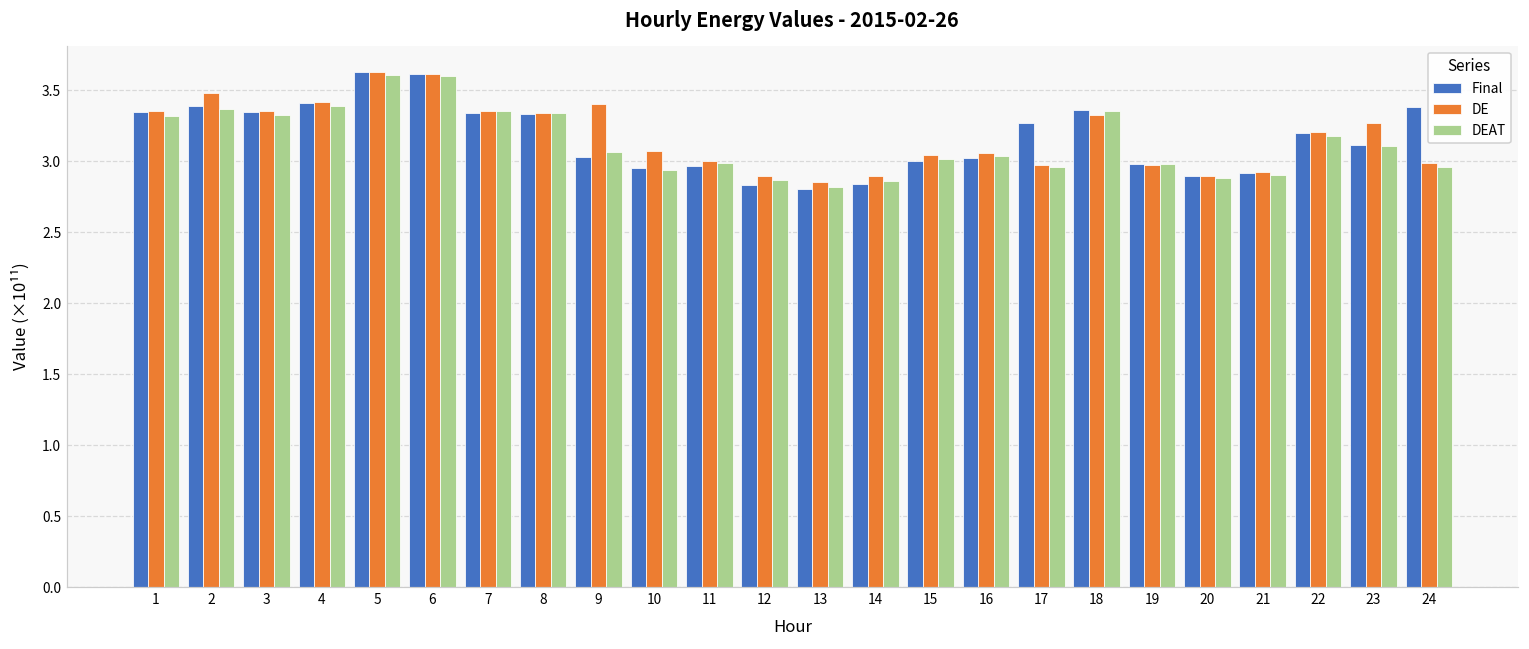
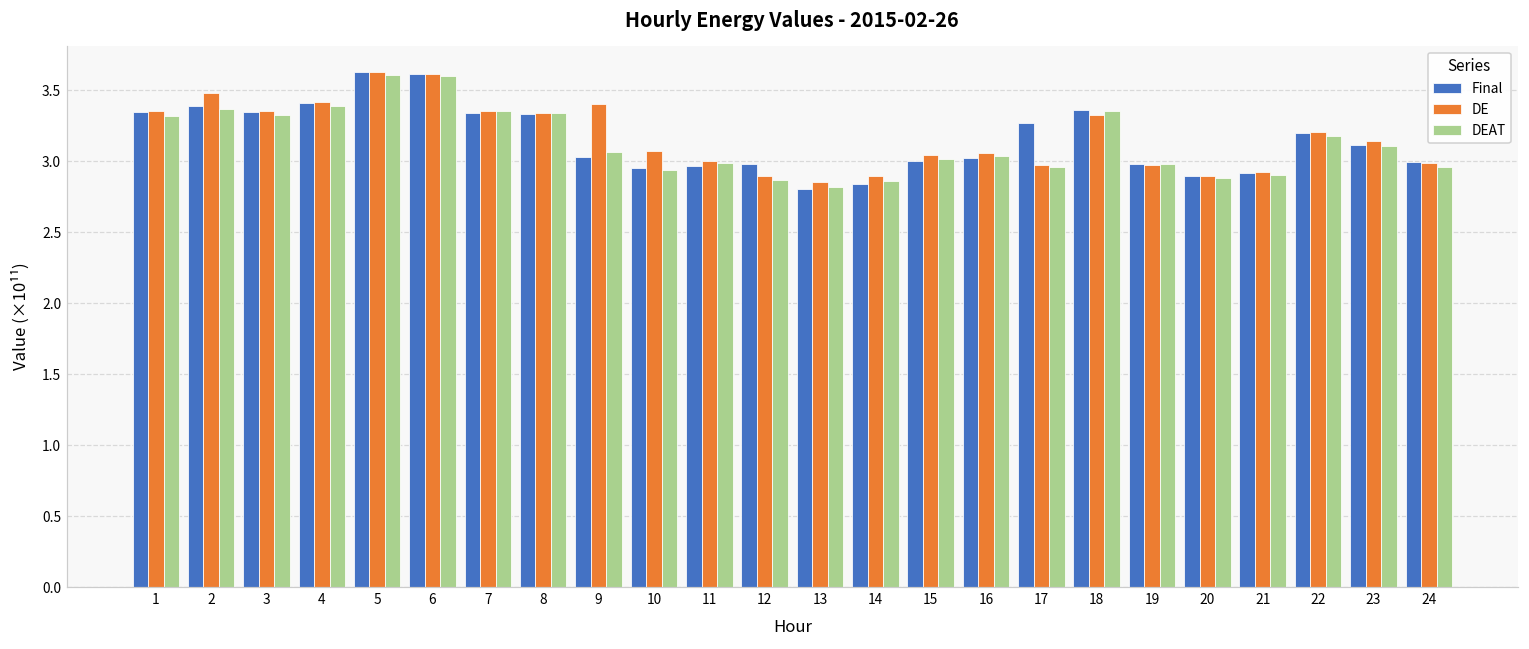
Final, 12: 2.83 -> 2.98
DE, 23: 3.27 -> 3.14
Final, 24: 3.38 -> 2.99
